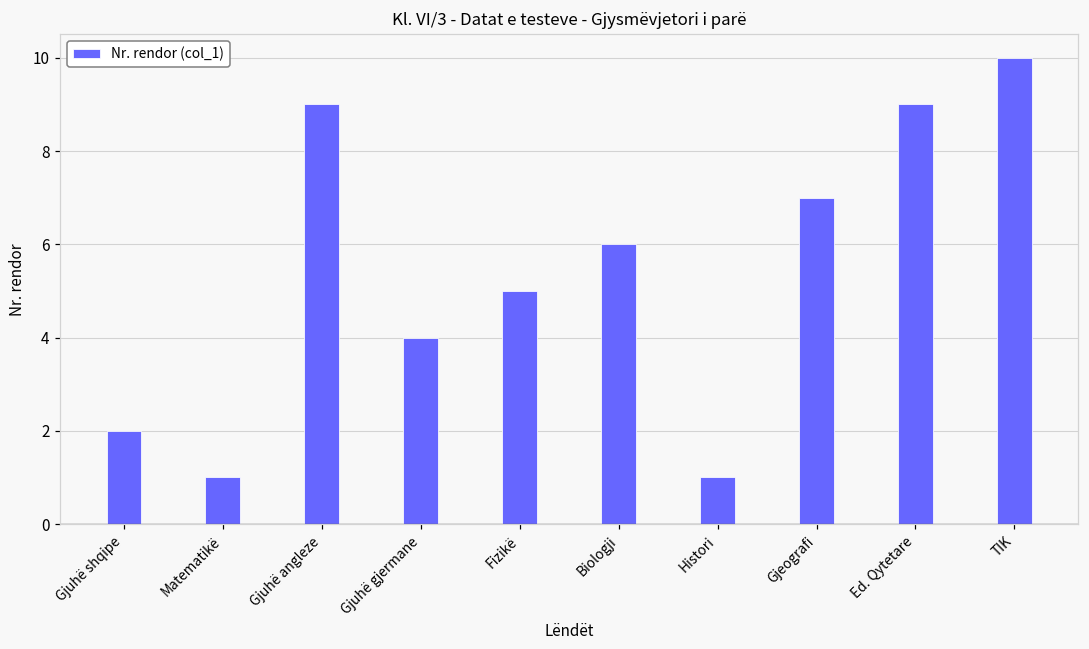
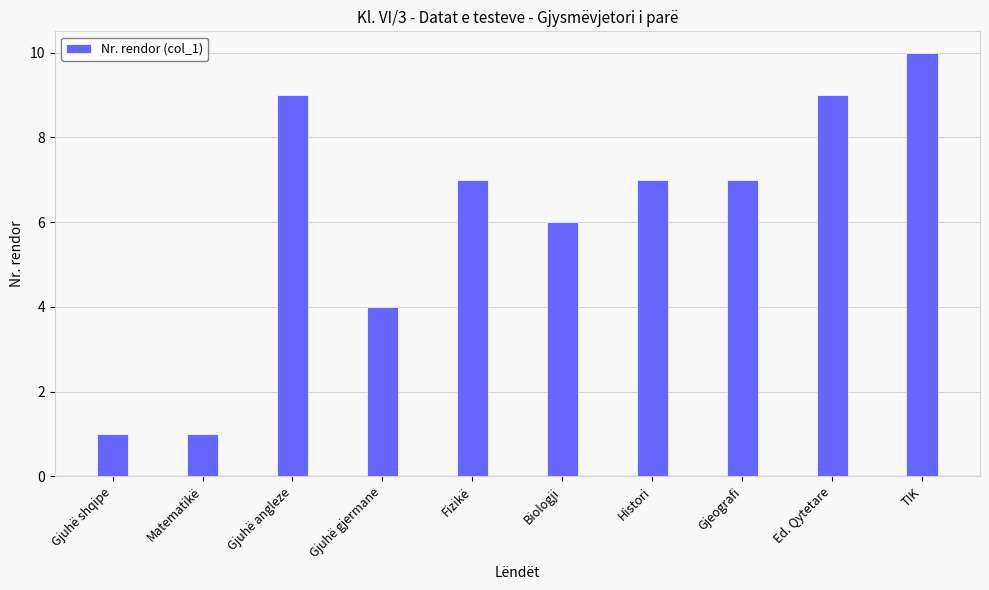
Gjuhë shqipe: 2 -> 1
Fizikë: 5 -> 7
Histori: 1 -> 7
